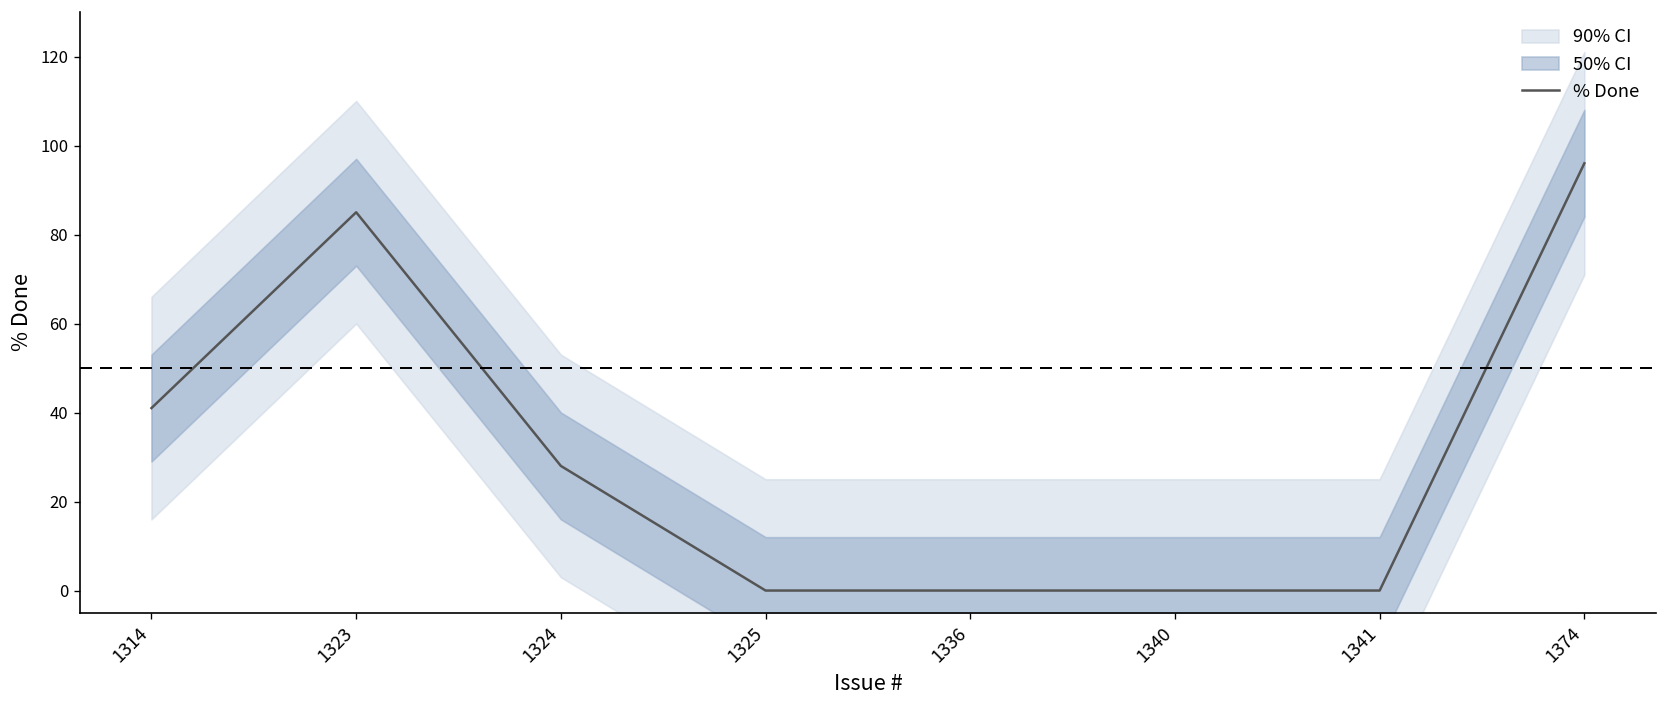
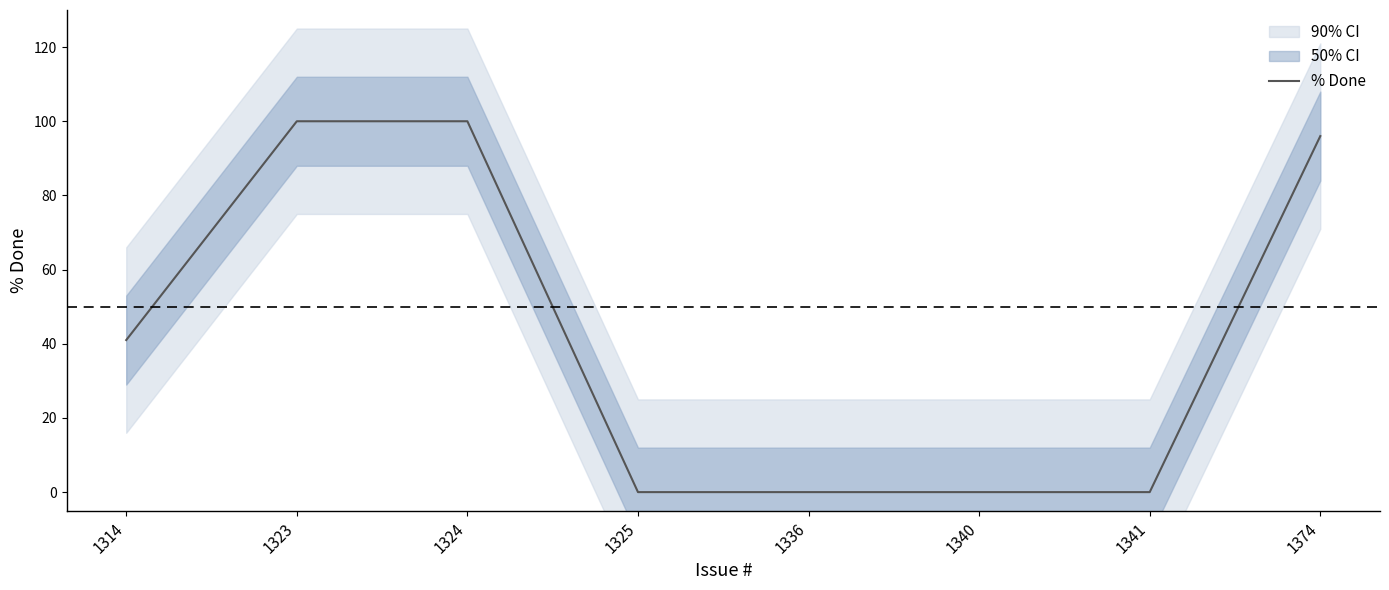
% Done, 1323: 85 -> 100
% Done, 1324: 28 -> 100
